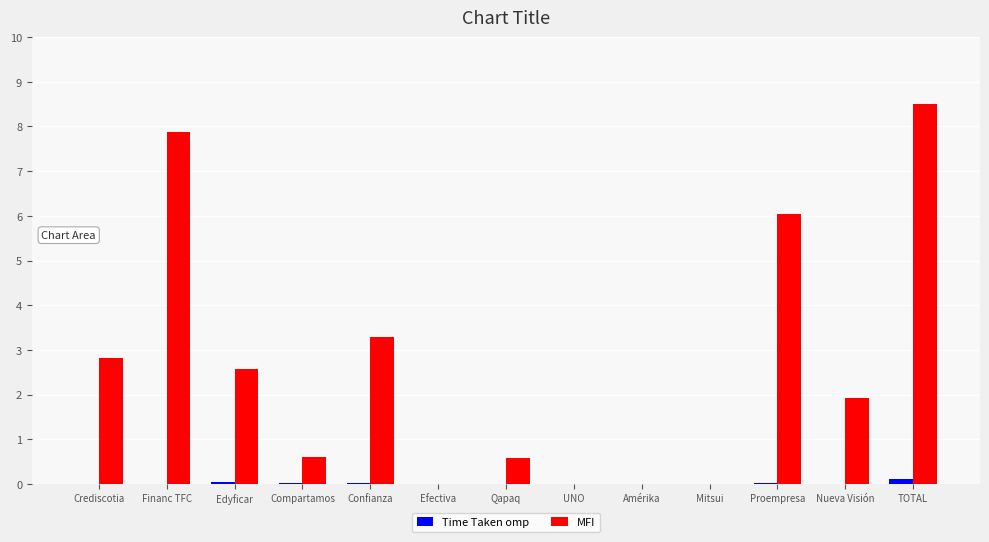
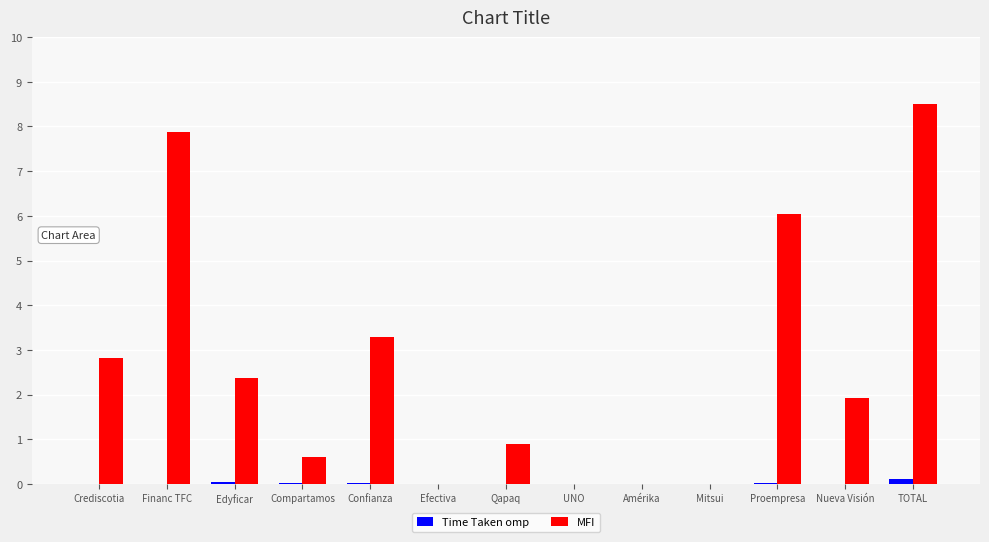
MFI, Edyficar: 2.6 -> 2.4
MFI, Qapaq: 0.6 -> 0.9
